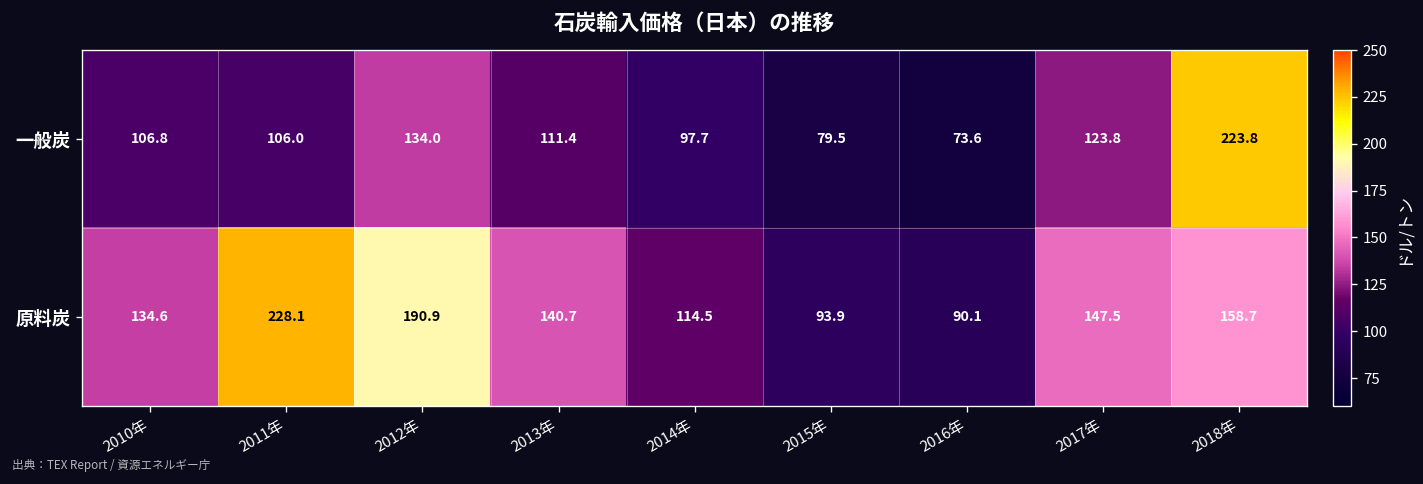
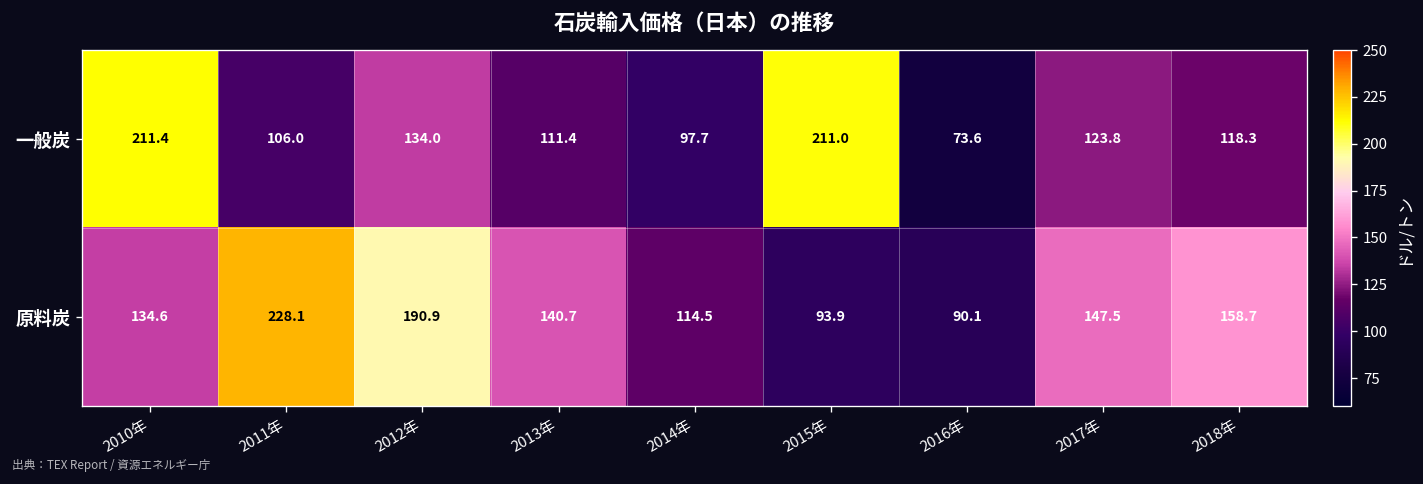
一般炭, 2010年: 106.8 -> 211.4
一般炭, 2015年: 79.5 -> 211.0
一般炭, 2018年: 223.8 -> 118.3
